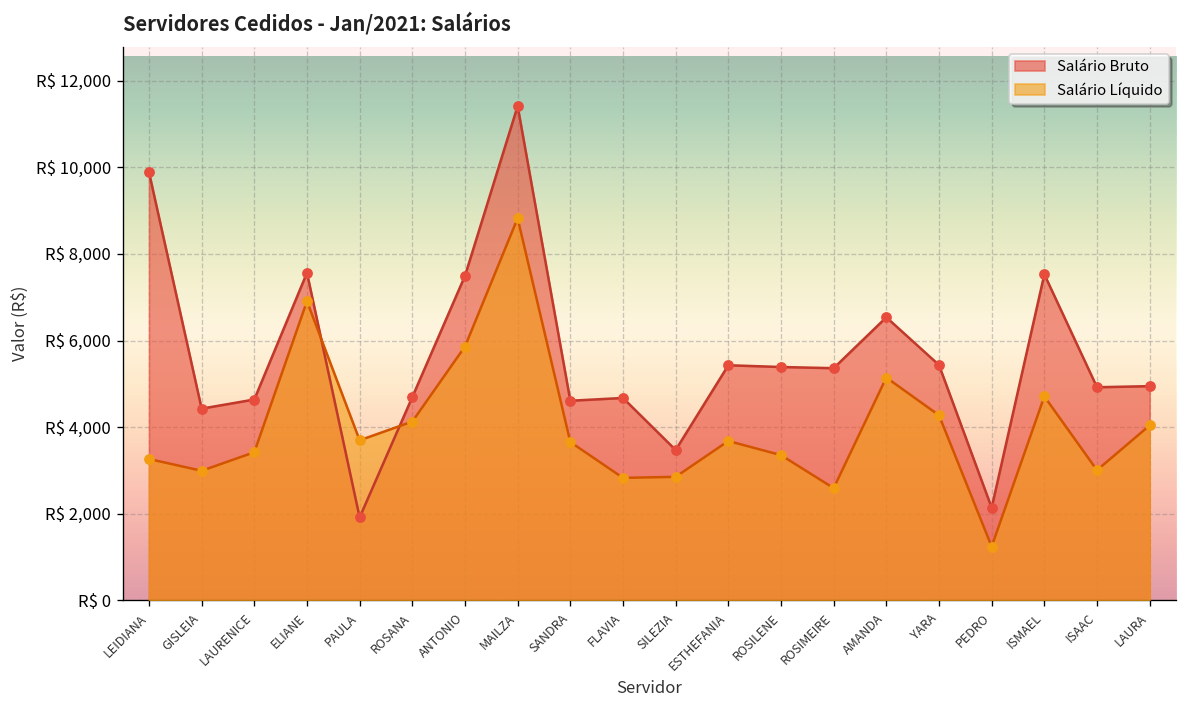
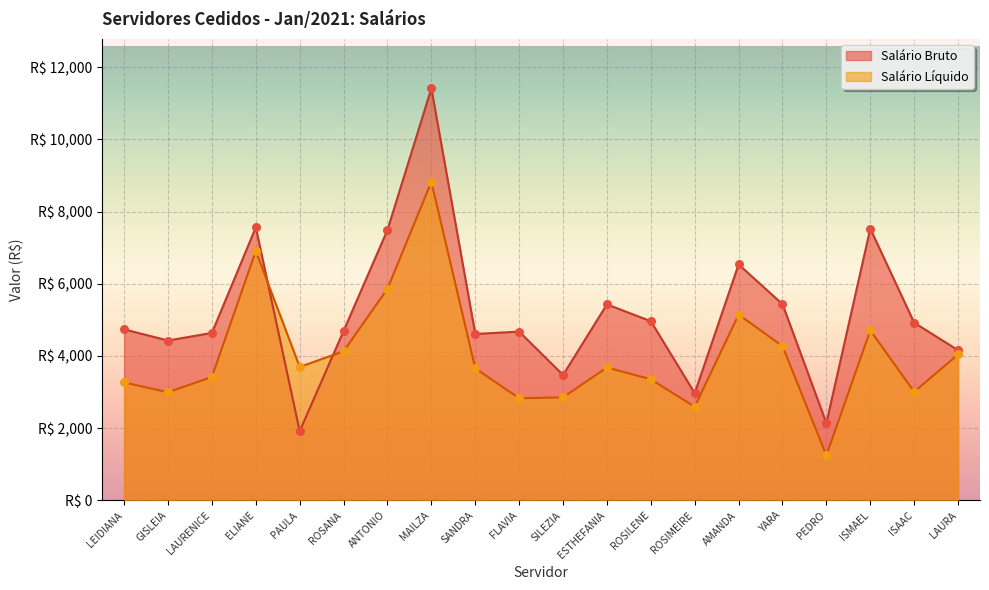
Salário Bruto, LEIDIANA: R$ 9,900 -> R$ 4,700
Salário Bruto, ROSILENE: R$ 5,400 -> R$ 5,000
Salário Bruto, ROSIMEIRE: R$ 5,400 -> R$ 3,000
Salário Bruto, LAURA: R$ 4,900 -> R$ 4,200
